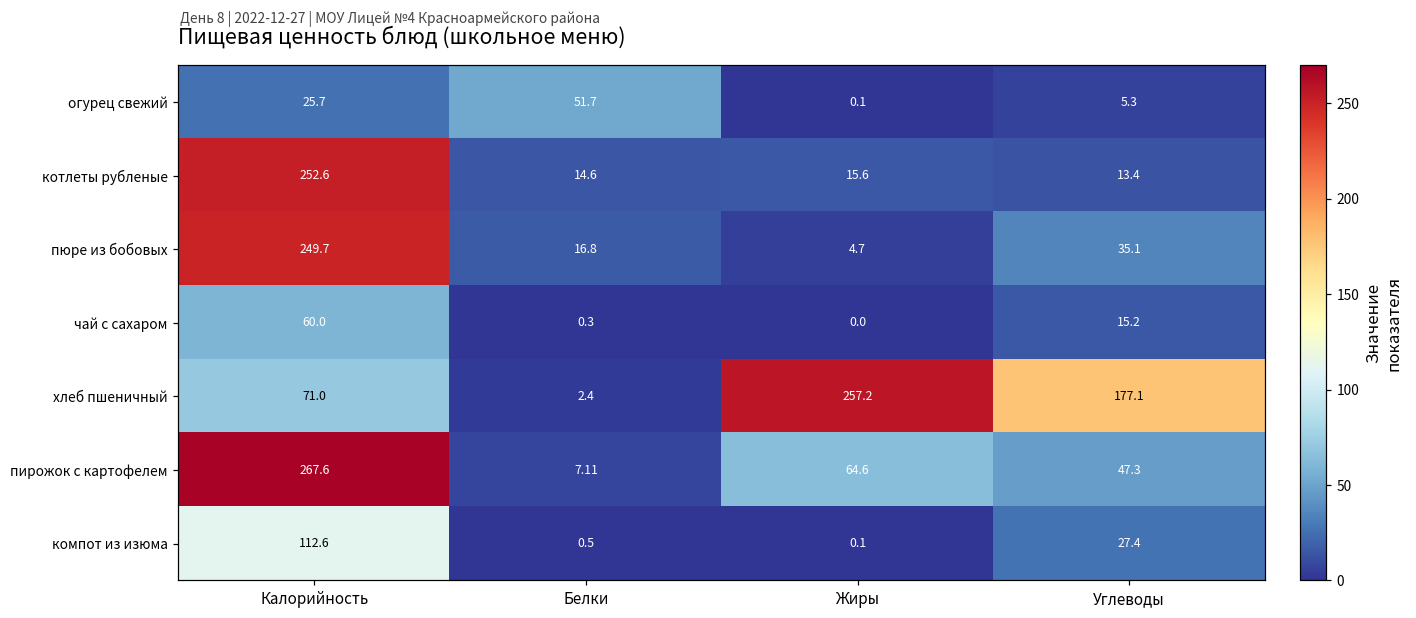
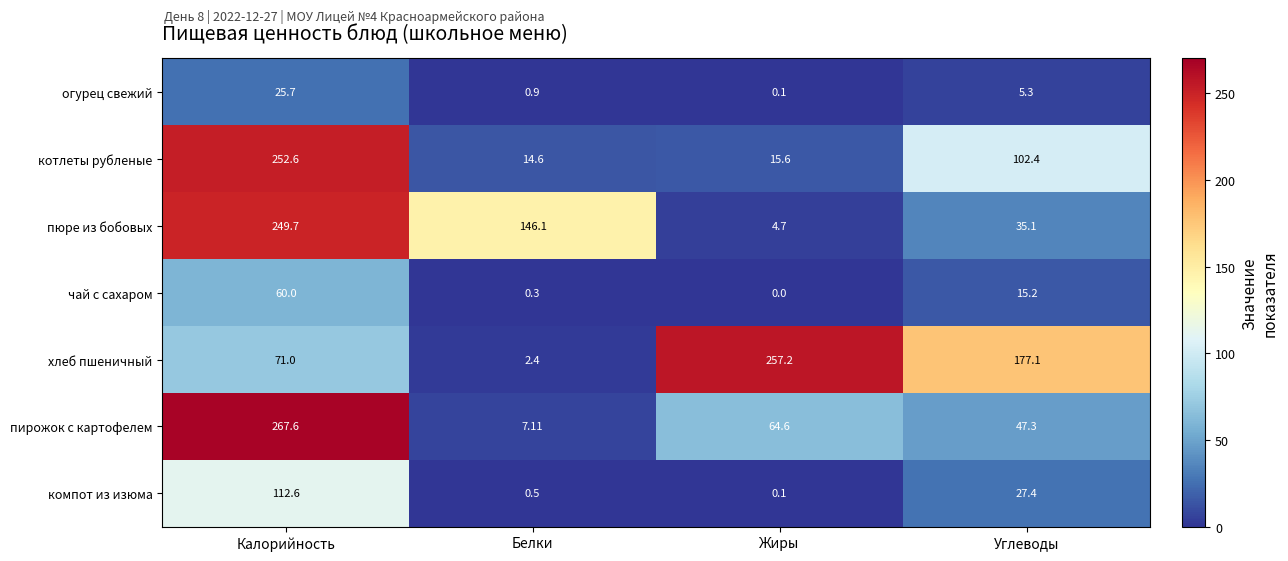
огурец свежий, Белки: 51.7 -> 0.9
котлеты рубленые, Углеводы: 13.4 -> 102.4
пюре из бобовых, Белки: 16.8 -> 146.1
